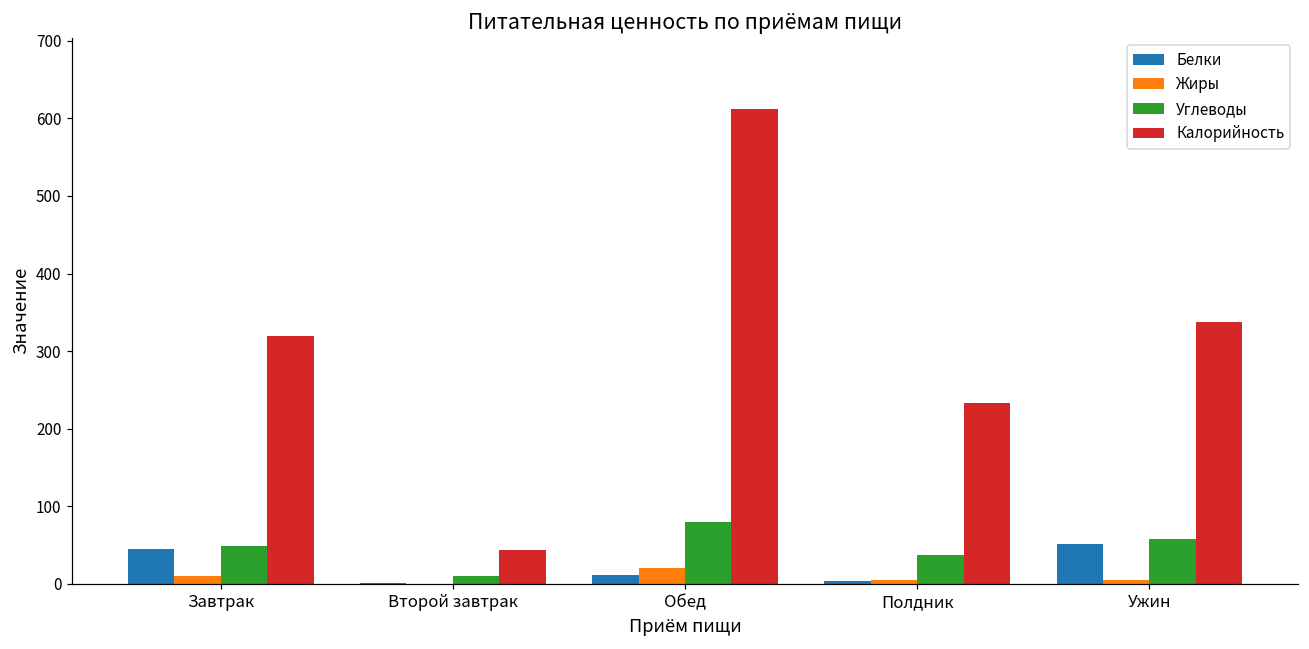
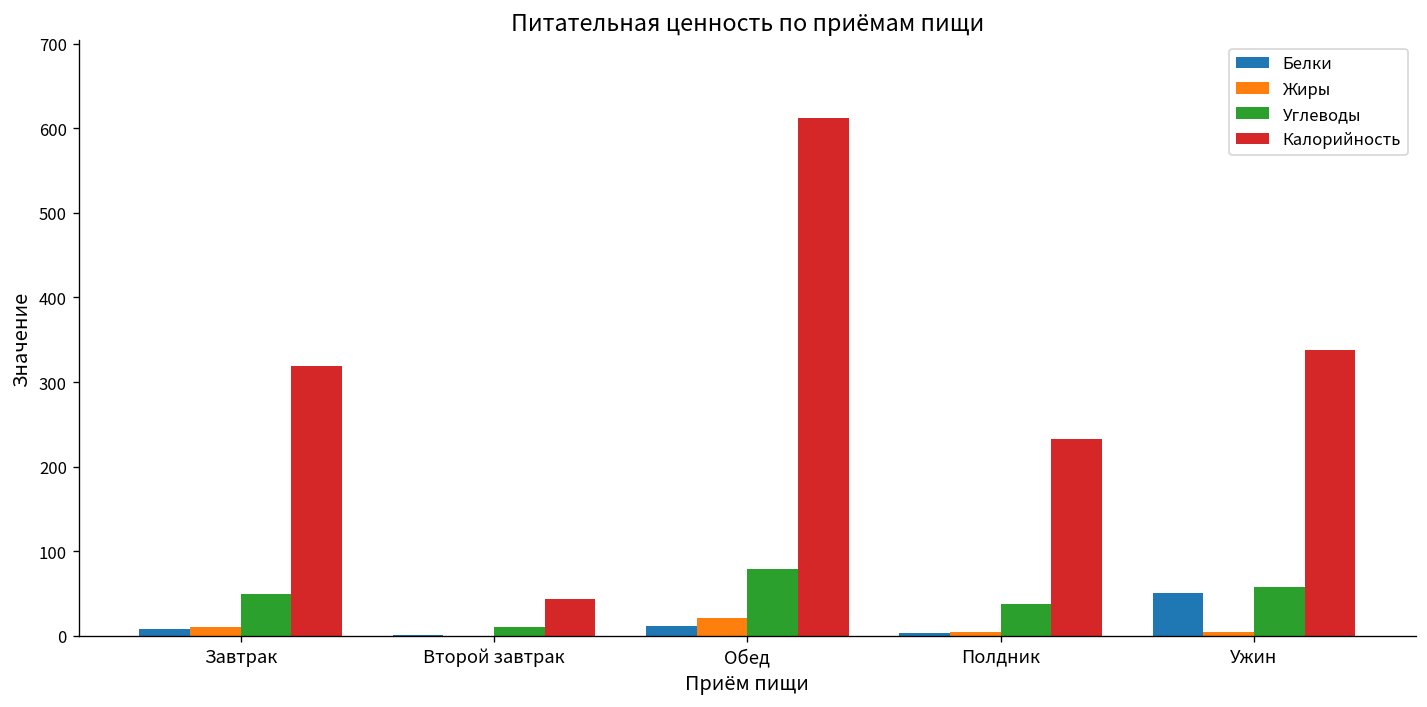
Белки, Завтрак: 50 -> 10
